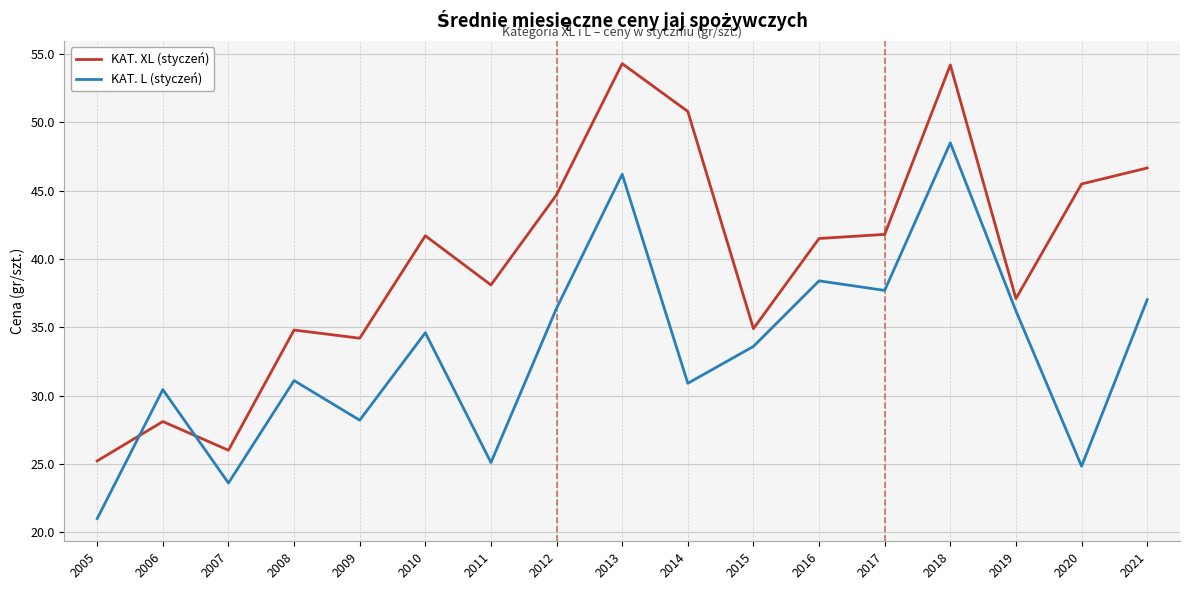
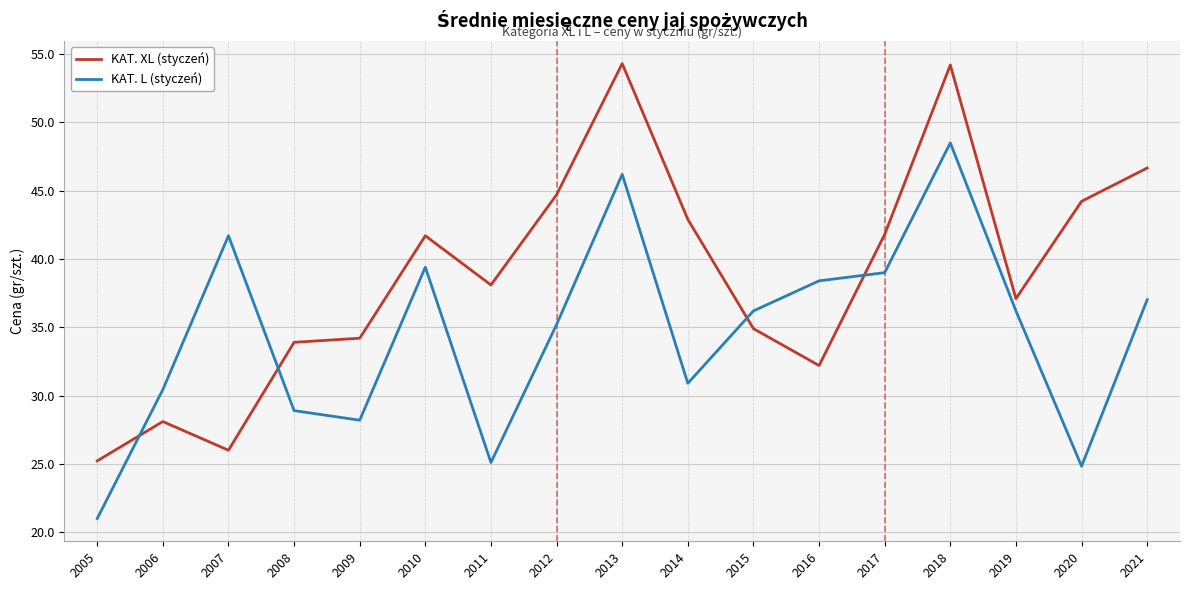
KAT. L (styczeń), 2007: 23.6 -> 41.7
KAT. XL (styczeń), 2008: 34.8 -> 33.9
KAT. L (styczeń), 2008: 31.1 -> 28.9
KAT. L (styczeń), 2010: 34.6 -> 39.4
KAT. L (styczeń), 2012: 36.4 -> 35.2
KAT. XL (styczeń), 2014: 50.8 -> 42.9
KAT. L (styczeń), 2015: 33.6 -> 36.2
KAT. XL (styczeń), 2016: 41.5 -> 32.2
KAT. L (styczeń), 2017: 37.7 -> 39.0
KAT. XL (styczeń), 2020: 45.5 -> 44.2
